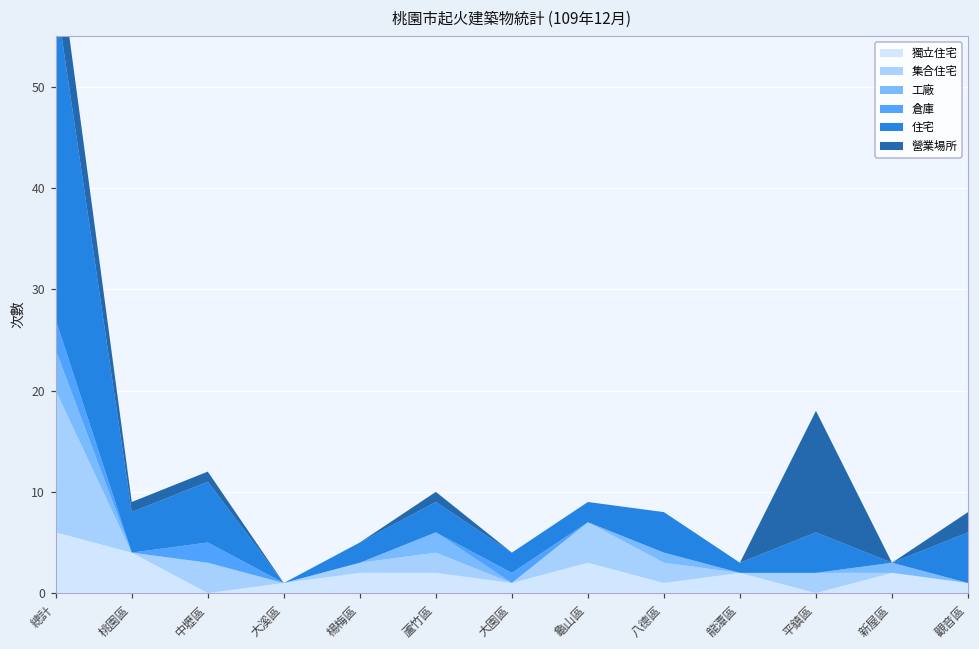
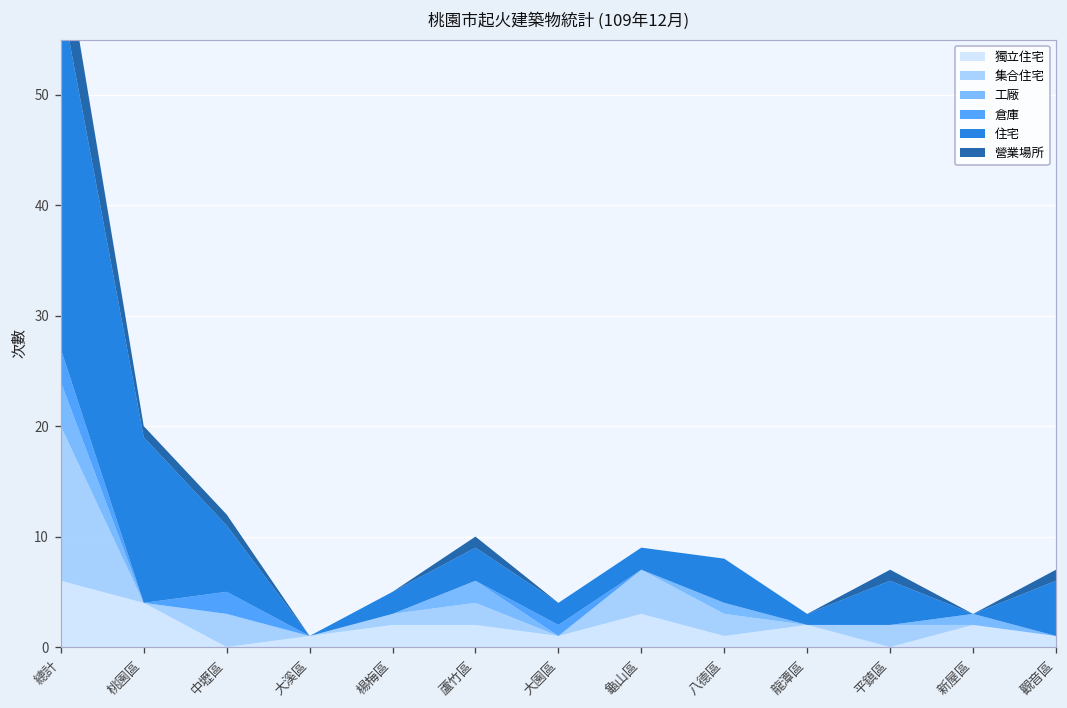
住宅, 桃園區: 4 -> 15
營業場所, 平鎮區: 12 -> 1
營業場所, 觀音區: 2 -> 1
